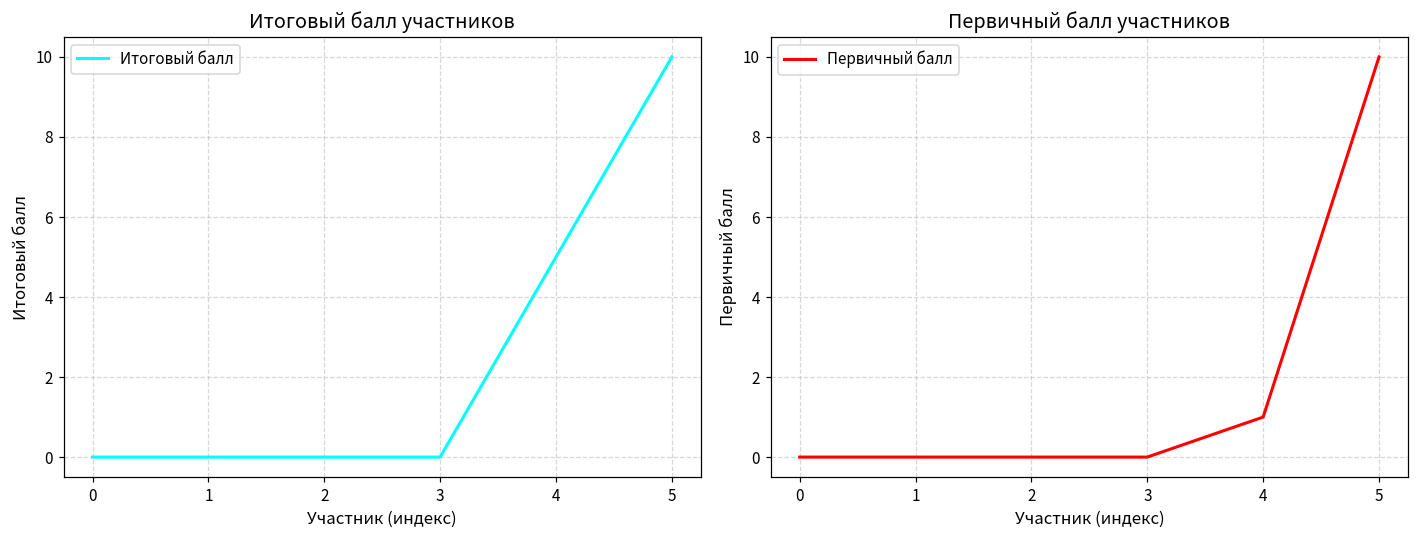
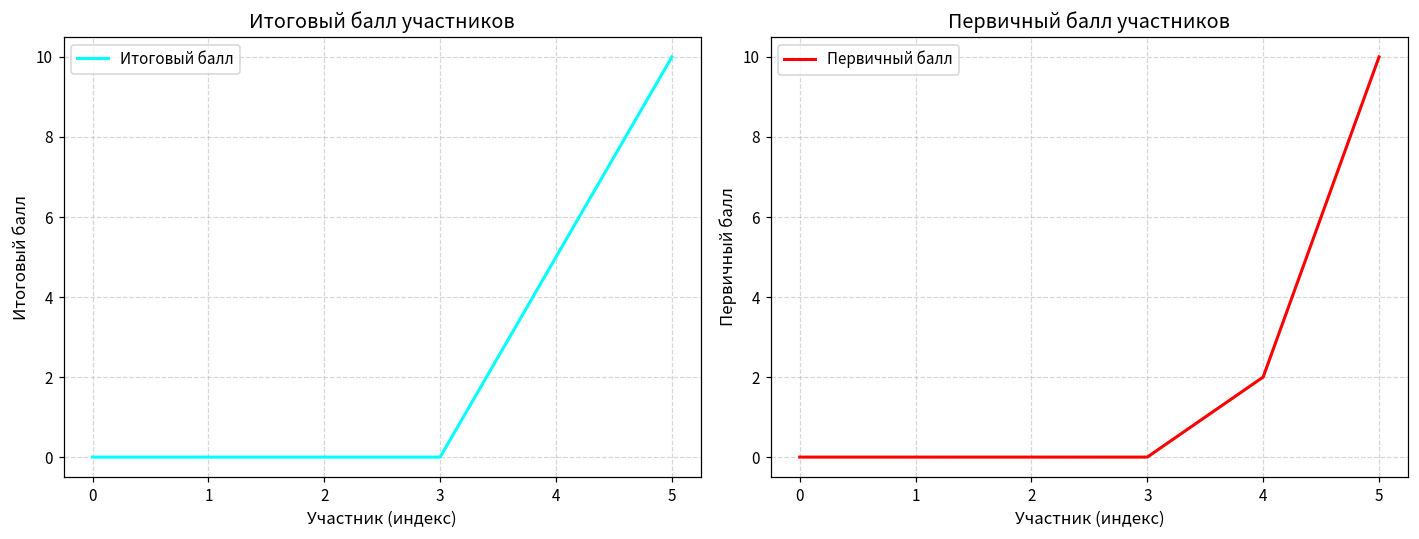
Первичный балл участников, 4: 1 -> 2
